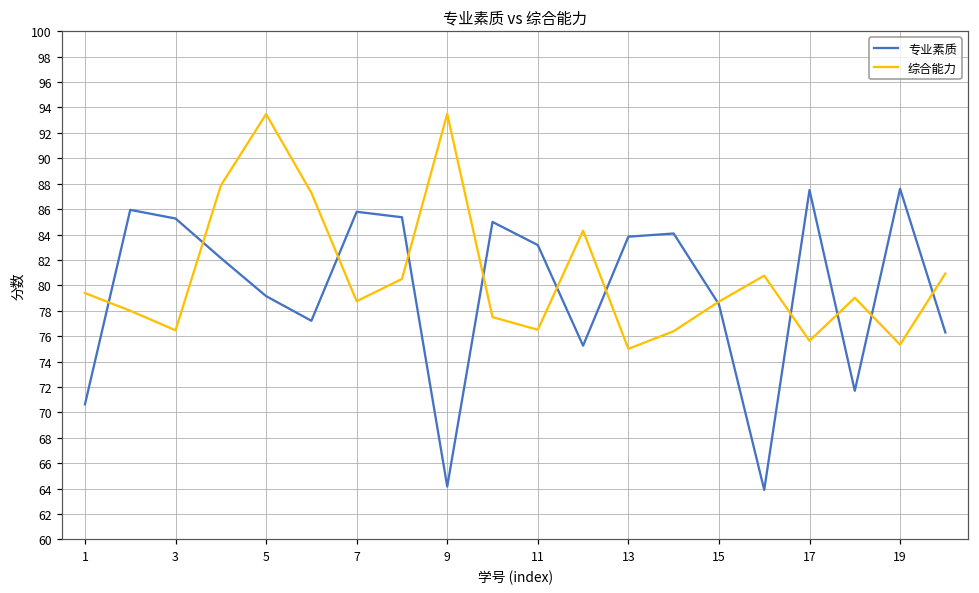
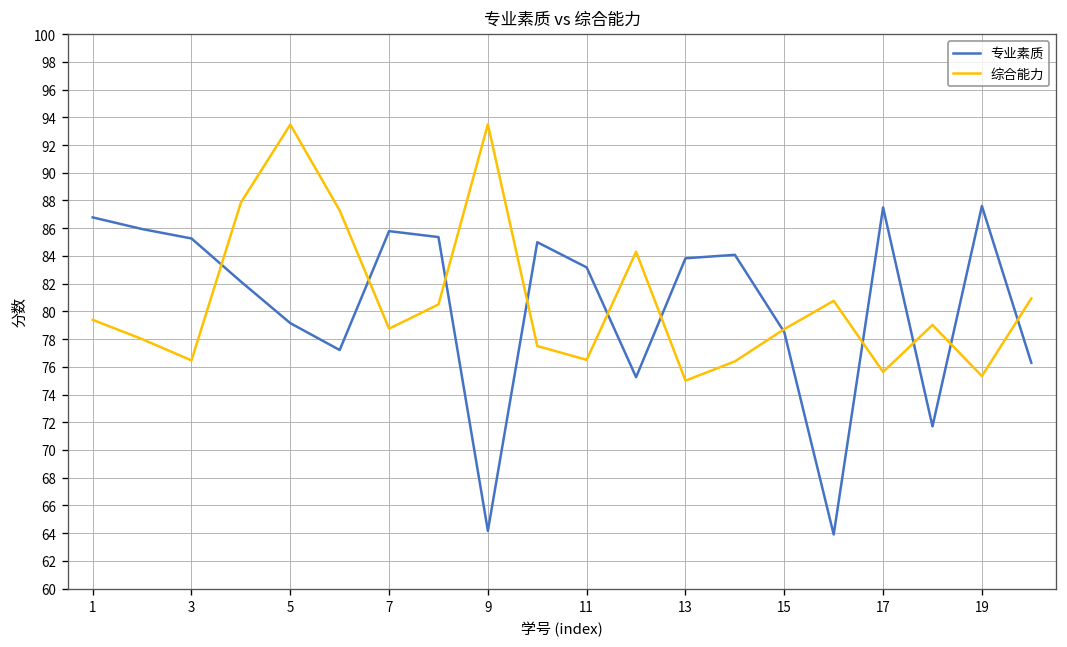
专业素质, 1: 70.6 -> 86.8
